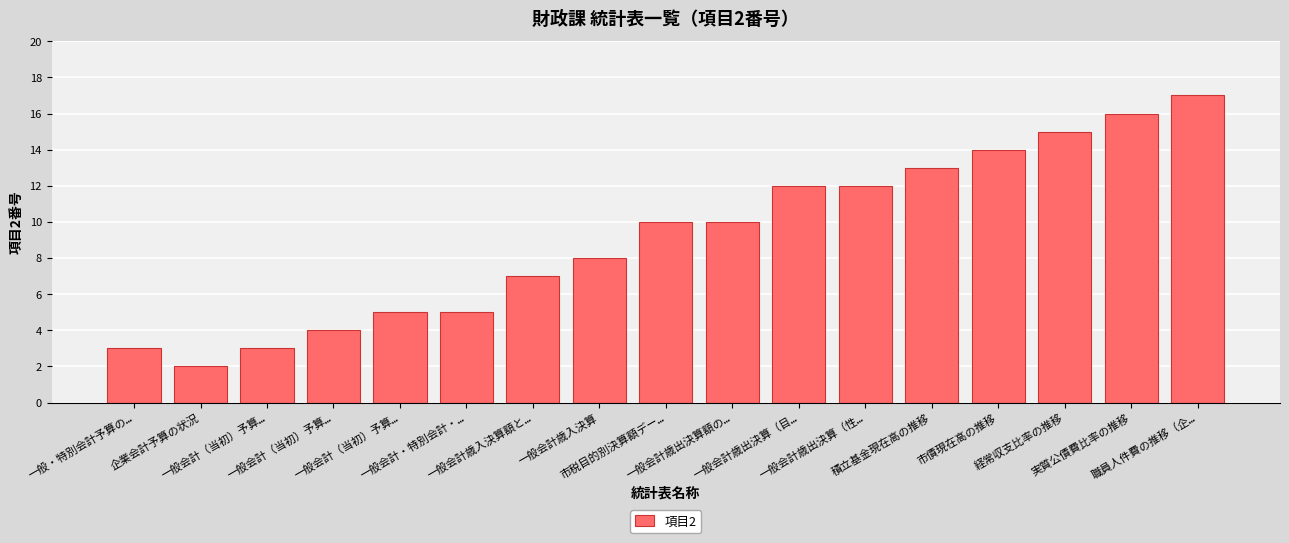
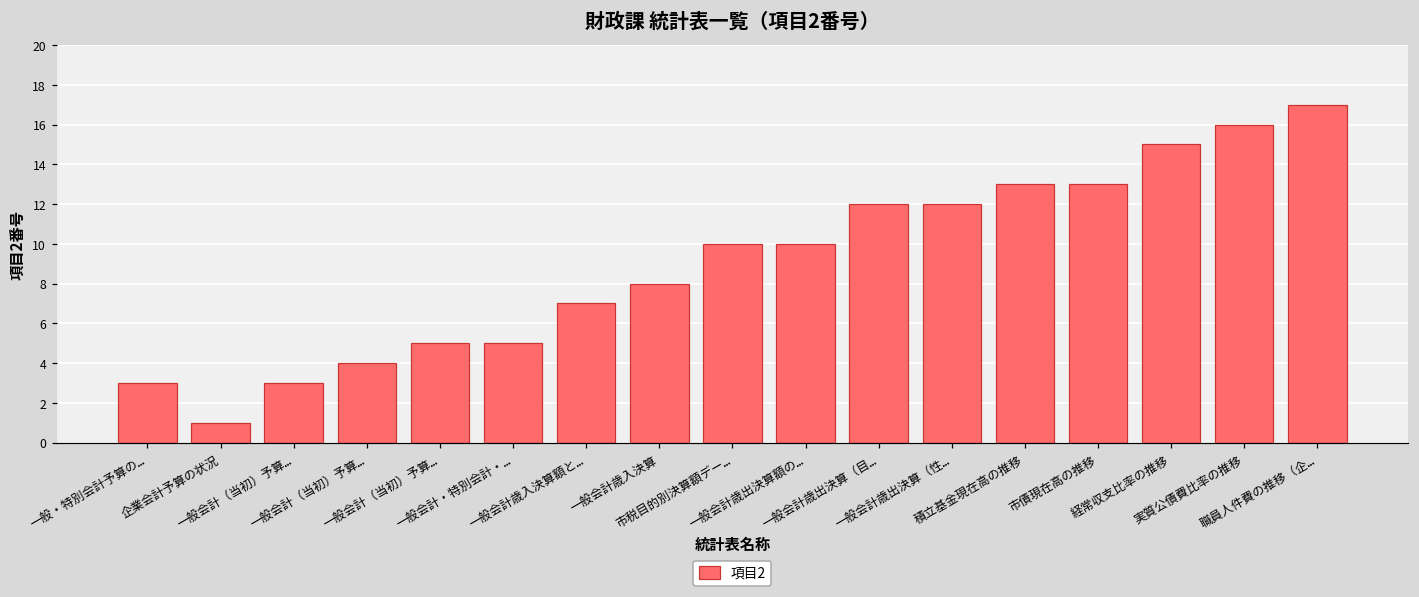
企業会計予算の状況: 2 -> 1
市債現在高の推移: 14 -> 13
